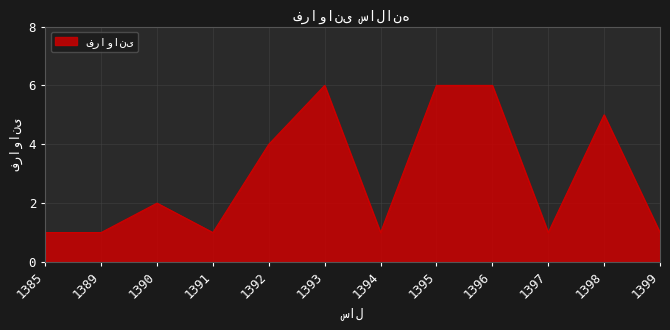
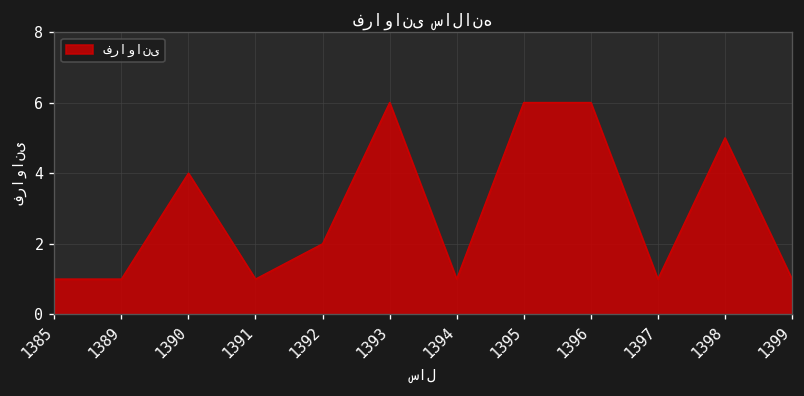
1390: 2 -> 4
1392: 4 -> 2
